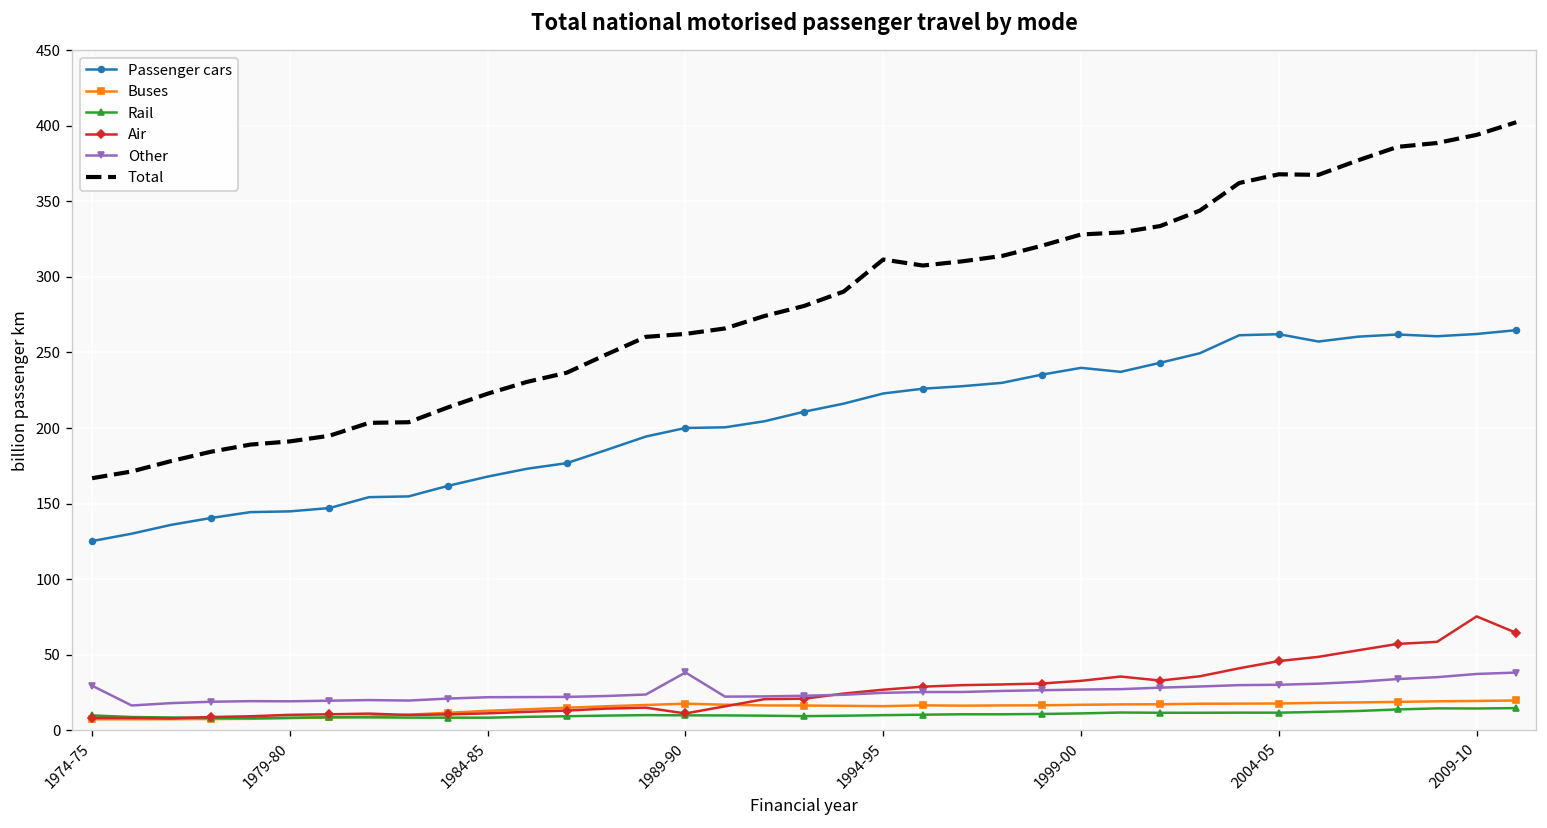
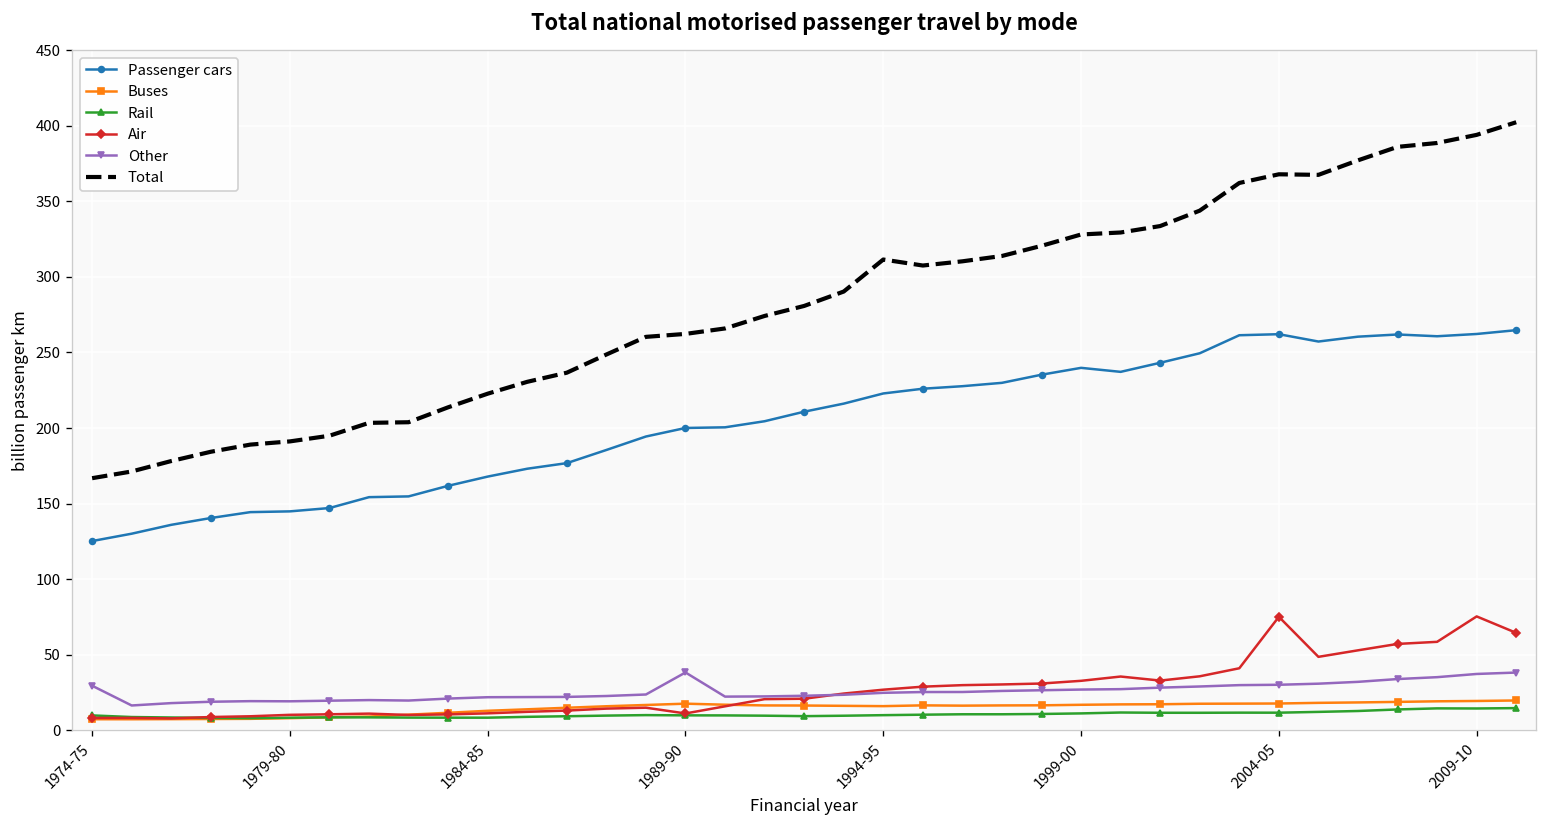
Air, 2004-05: 46 -> 75
